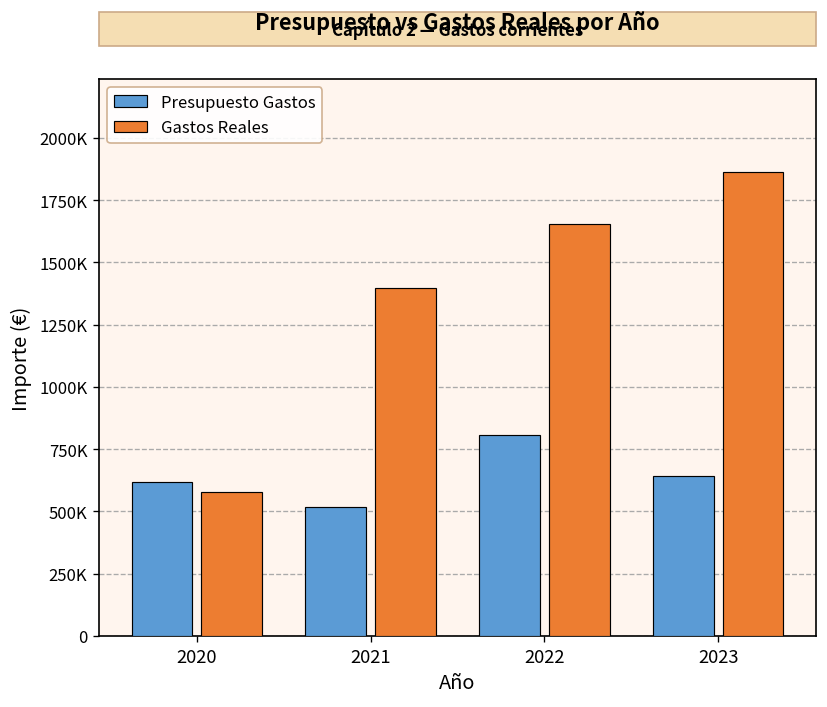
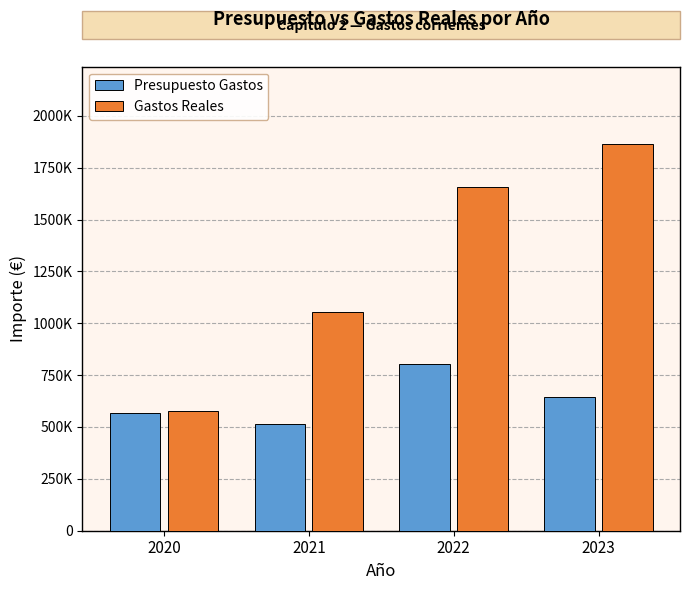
Presupuesto Gastos, 2020: 620000 -> 570000
Gastos Reales, 2021: 1400000 -> 1060000
